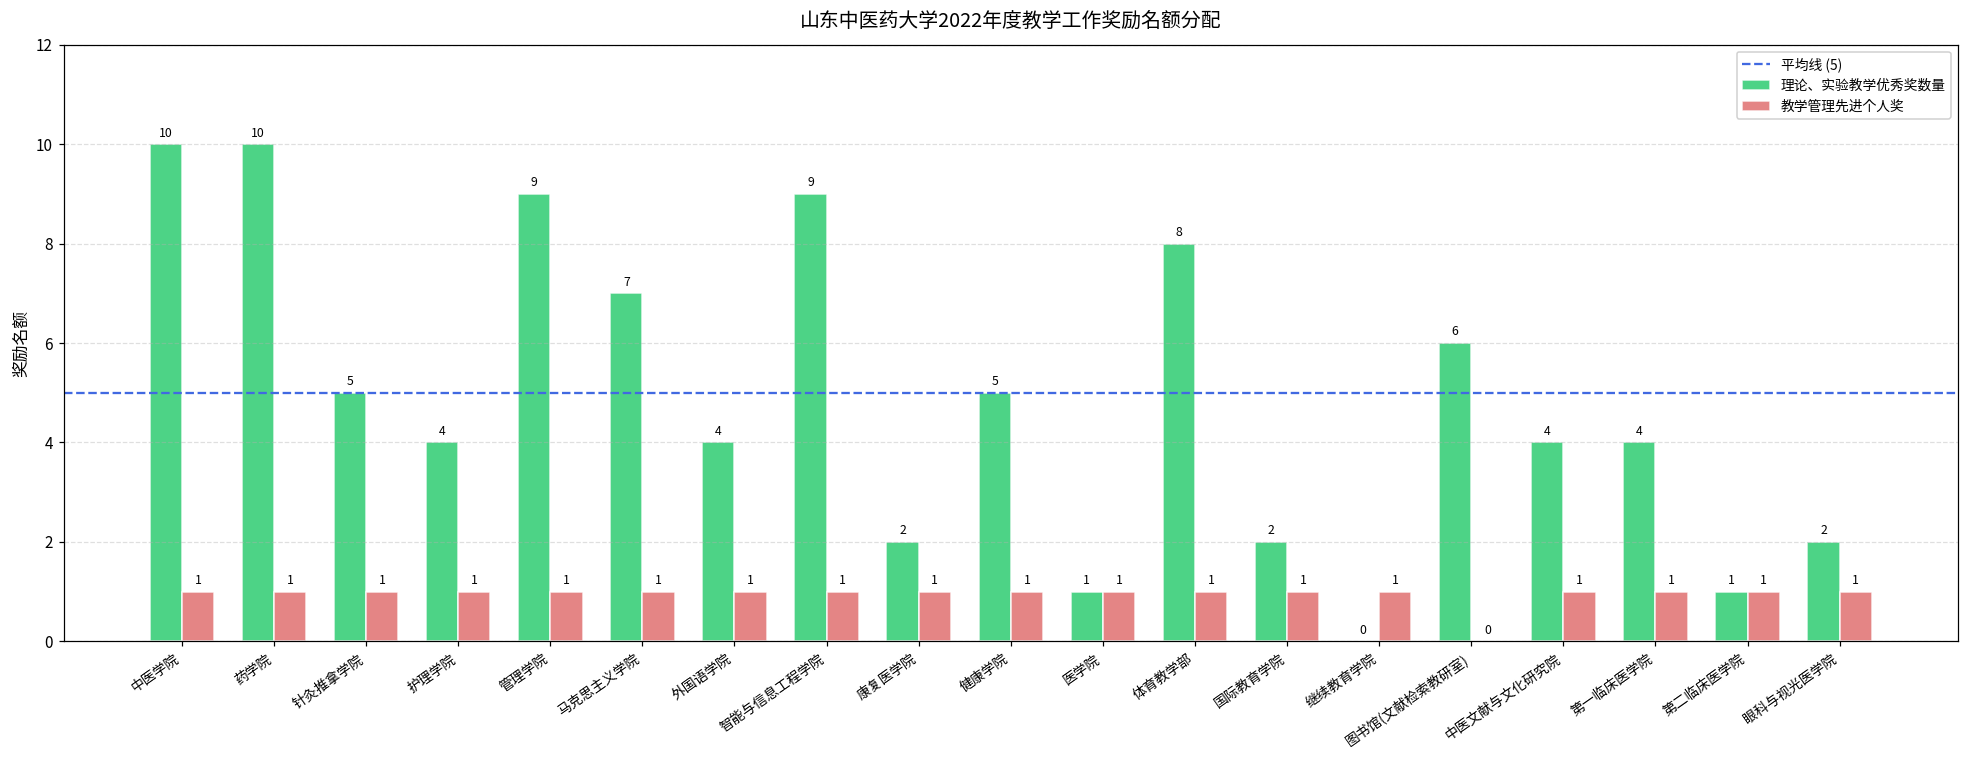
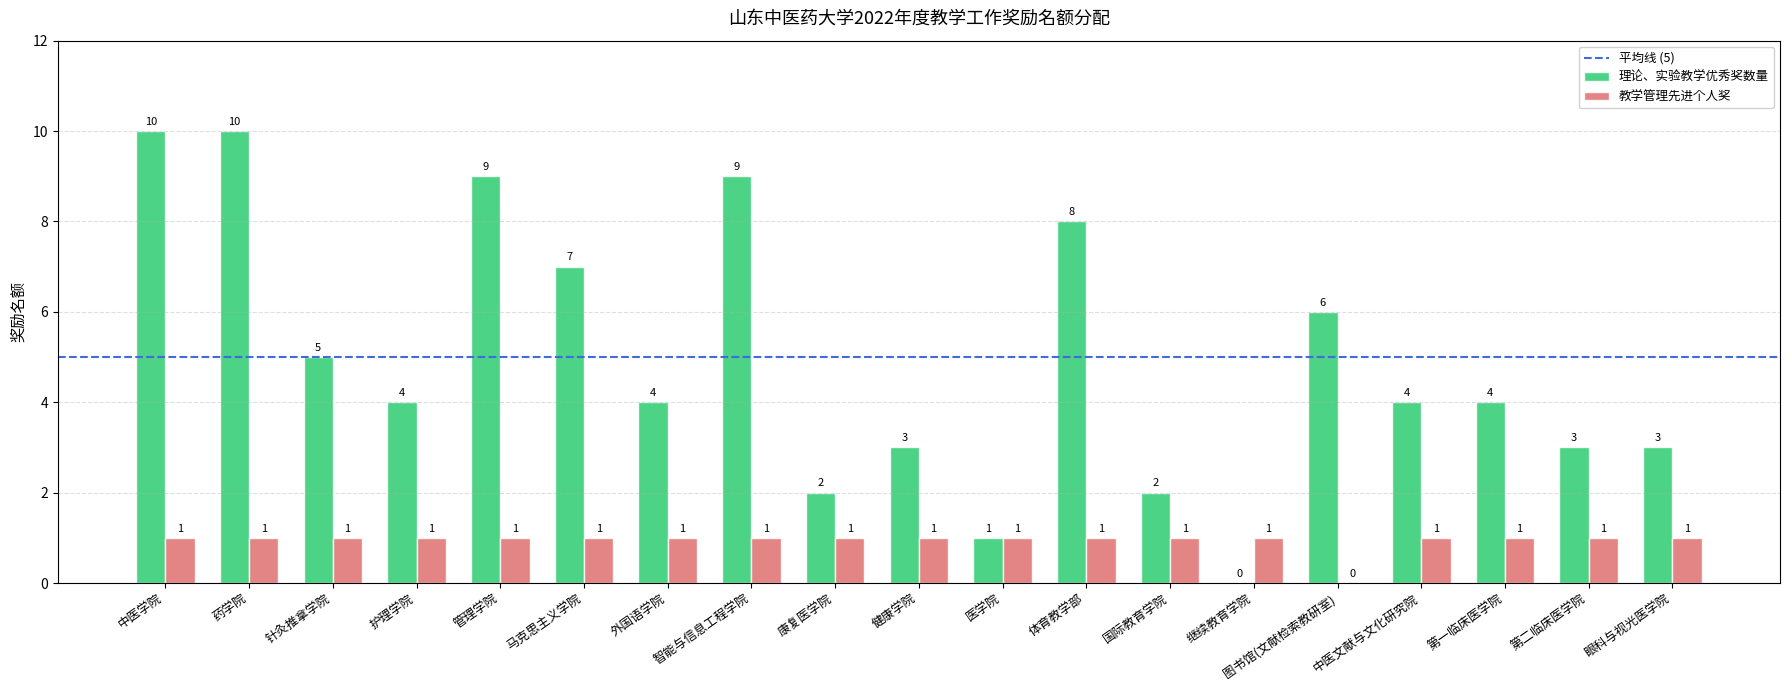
理论、实验教学优秀奖数量, 健康学院: 5 -> 3
理论、实验教学优秀奖数量, 第二临床医学院: 1 -> 3
理论、实验教学优秀奖数量, 眼科与视光医学院: 2 -> 3
